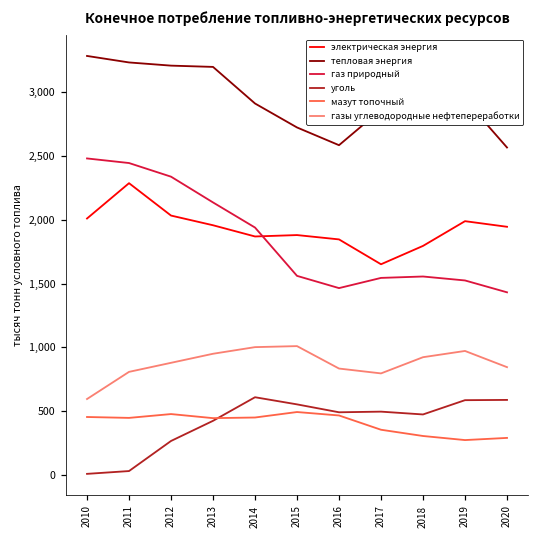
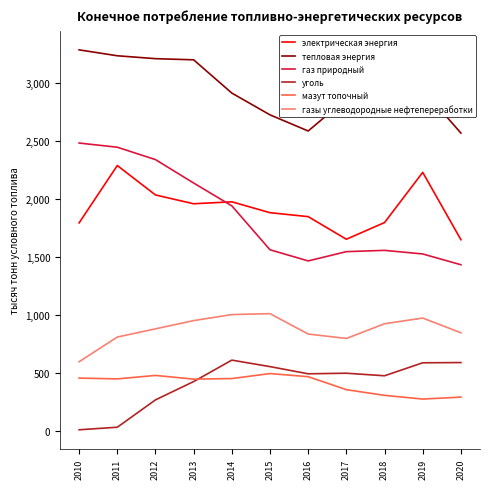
электрическая энергия, 2010: 2,010 -> 1,790
электрическая энергия, 2014: 1,870 -> 1,980
электрическая энергия, 2019: 1,990 -> 2,230
электрическая энергия, 2020: 1,950 -> 1,650
